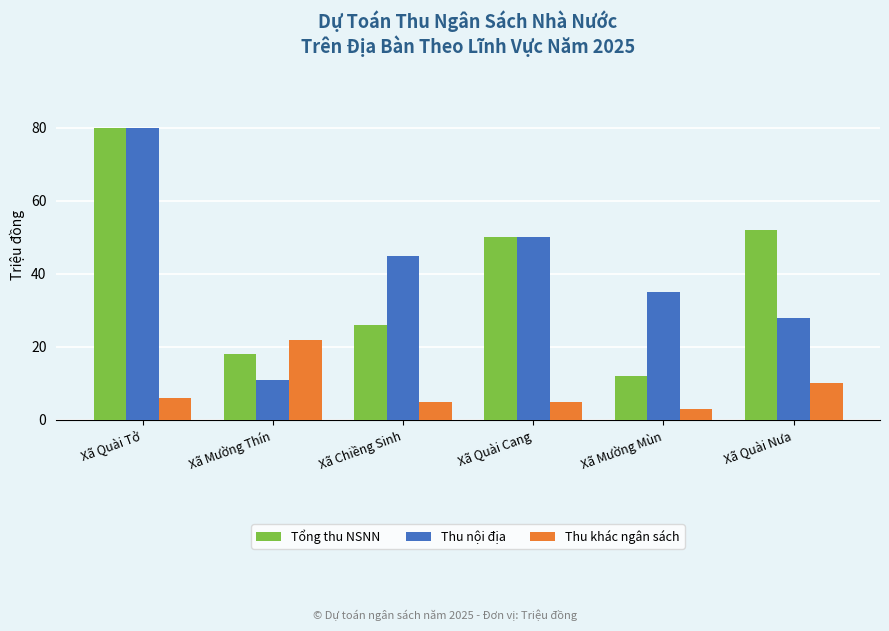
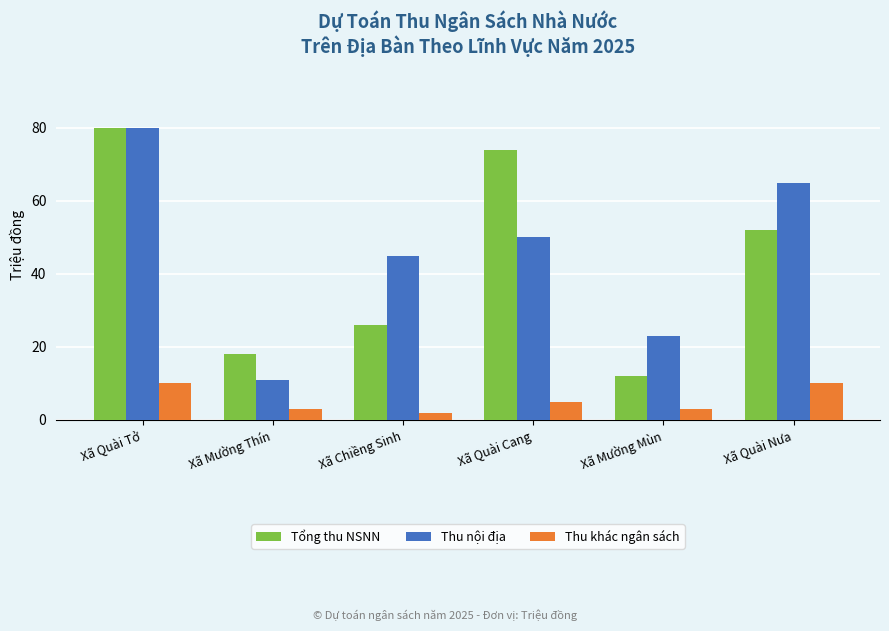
Thu khác ngân sách, Xã Quài Tở: 6 -> 10
Thu khác ngân sách, Xã Mường Thín: 22 -> 3
Thu khác ngân sách, Xã Chiềng Sinh: 5 -> 2
Tổng thu NSNN, Xã Quài Cang: 50 -> 74
Thu nội địa, Xã Mường Mùn: 35 -> 23
Thu nội địa, Xã Quài Nưa: 28 -> 65
